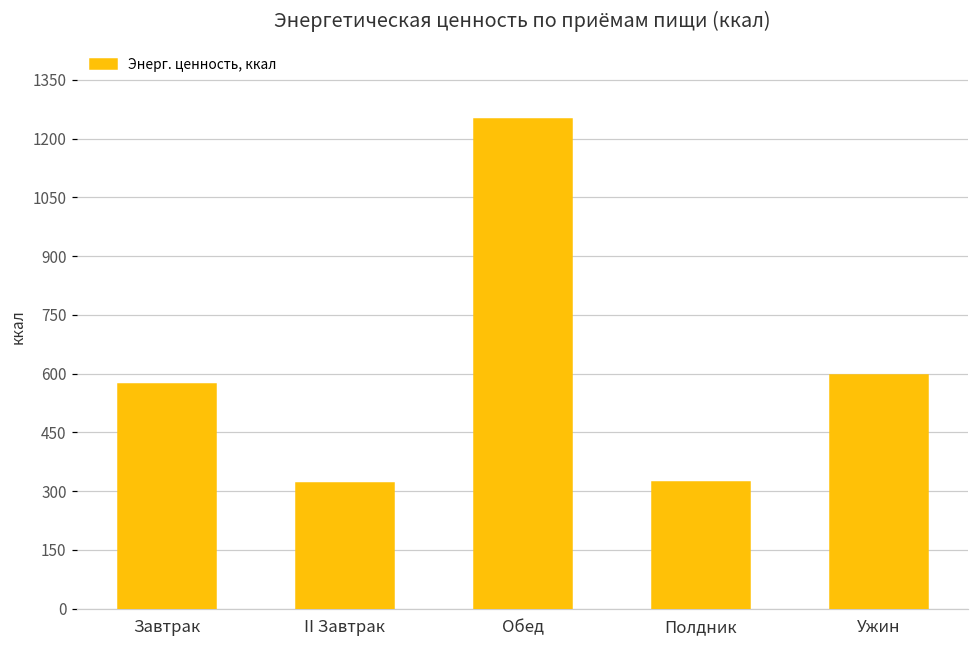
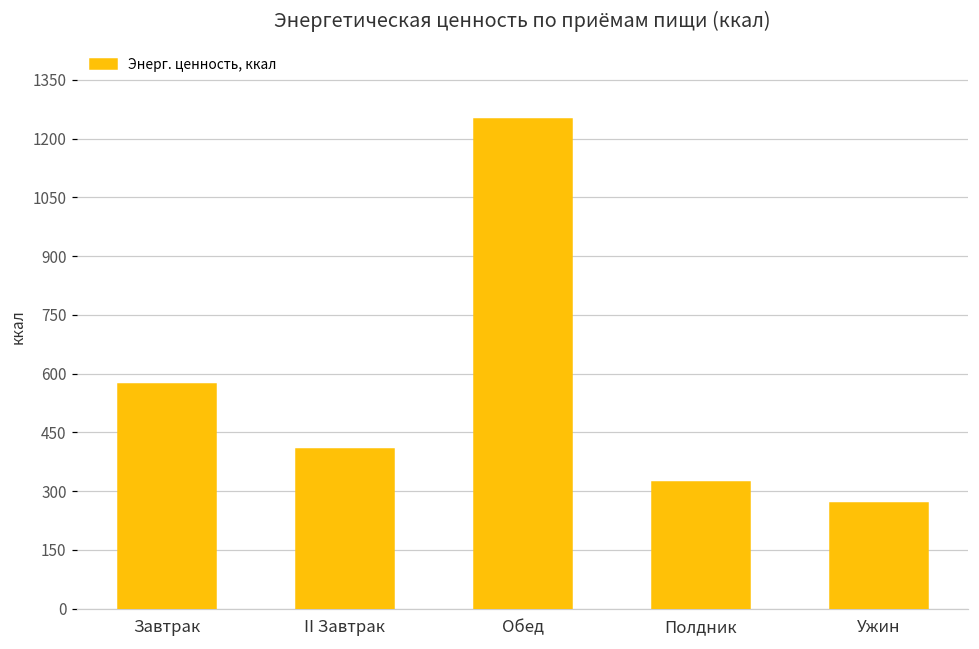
II Завтрак: 320 -> 410
Ужин: 600 -> 270
